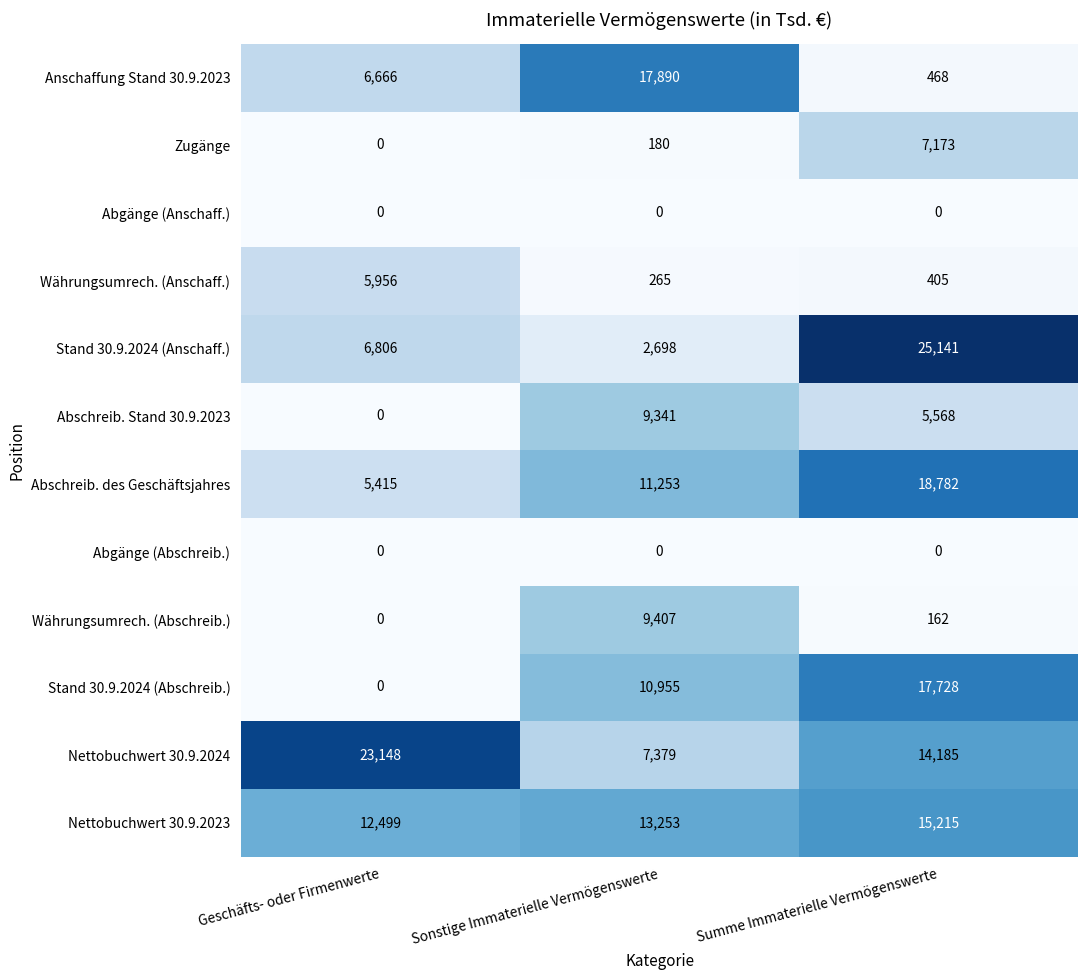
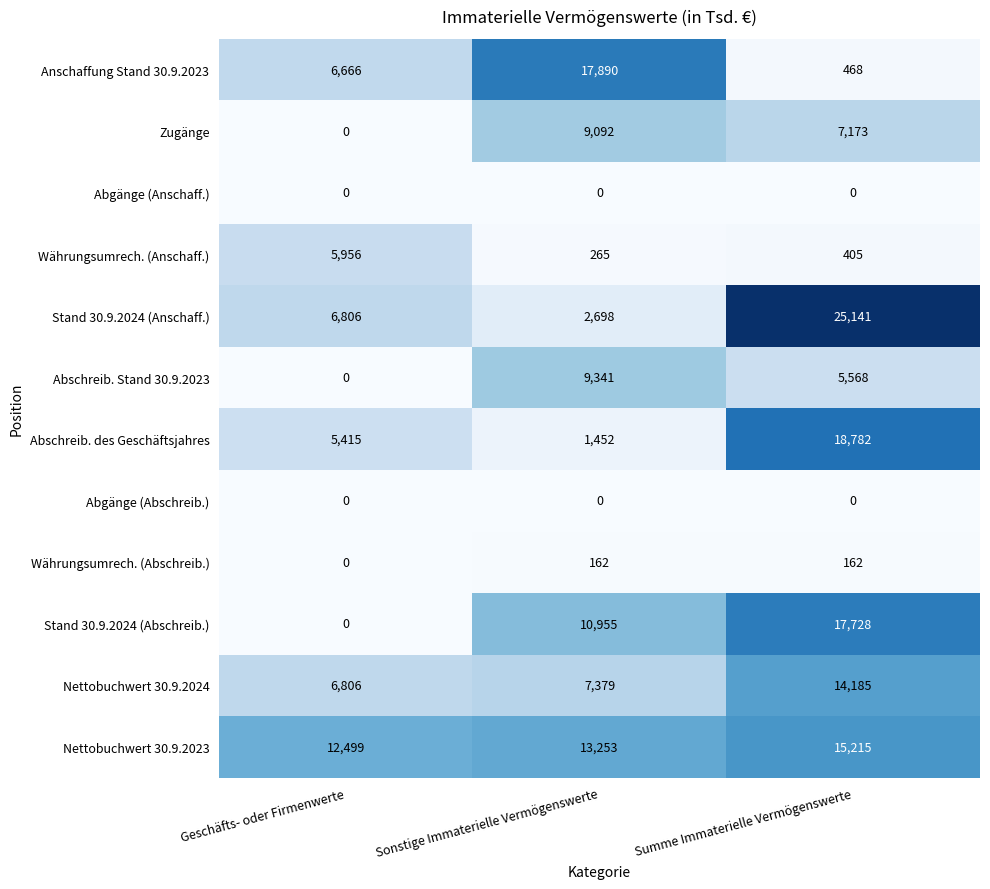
Zugänge, Sonstige Immaterielle Vermögenswerte: 180 -> 9,092
Abschreib. des Geschäftsjahres, Sonstige Immaterielle Vermögenswerte: 11,253 -> 1,452
Währungsumrech. (Abschreib.), Sonstige Immaterielle Vermögenswerte: 9,407 -> 162
Nettobuchwert 30.9.2024, Geschäfts- oder Firmenwerte: 23,148 -> 6,806
